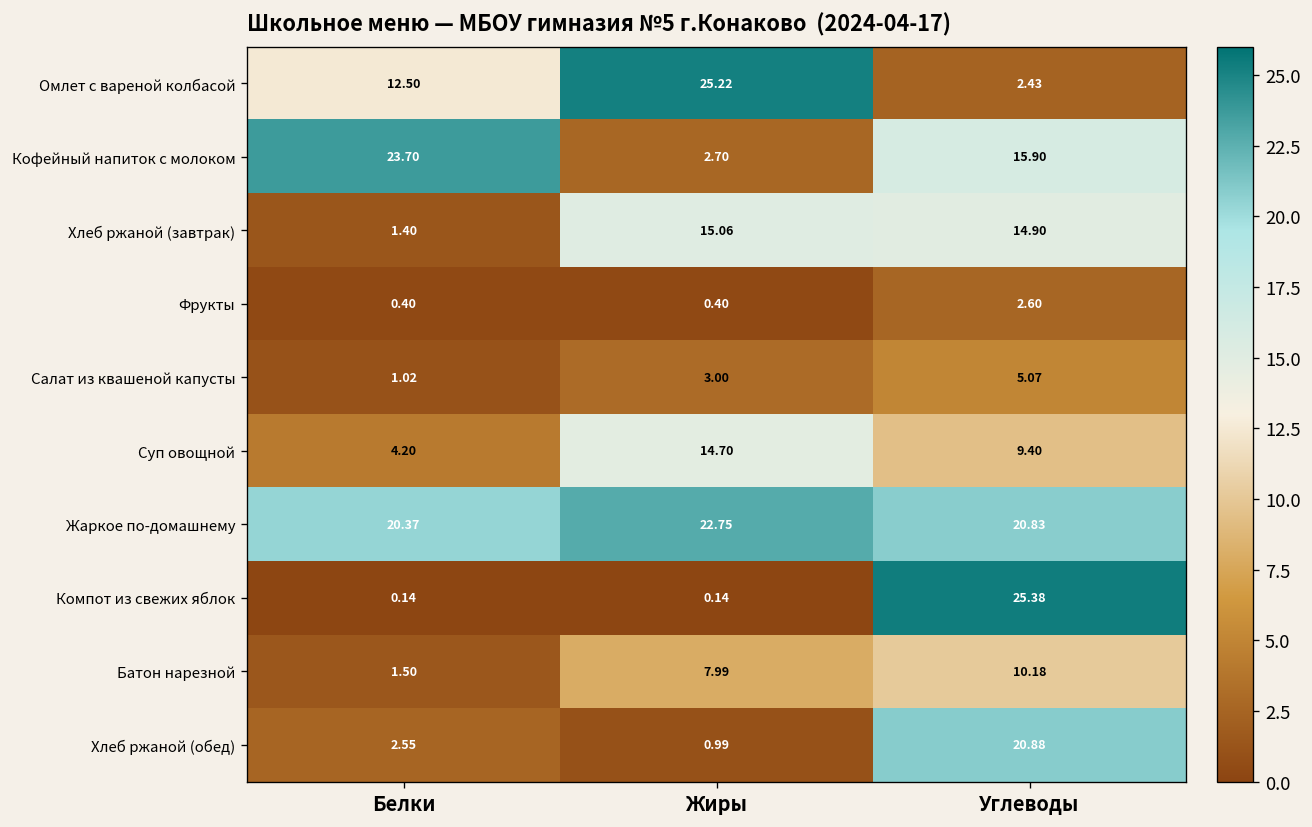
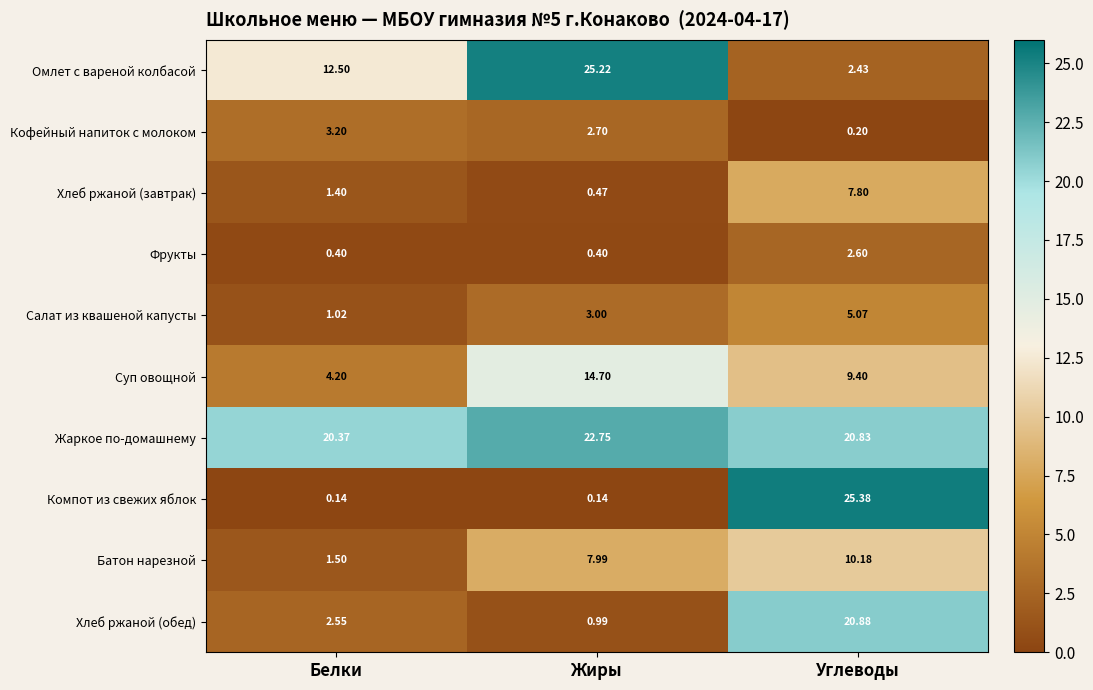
Кофейный напиток с молоком, Белки: 23.70 -> 3.20
Кофейный напиток с молоком, Углеводы: 15.90 -> 0.20
Хлеб ржаной (завтрак), Жиры: 15.06 -> 0.47
Хлеб ржаной (завтрак), Углеводы: 14.90 -> 7.80
